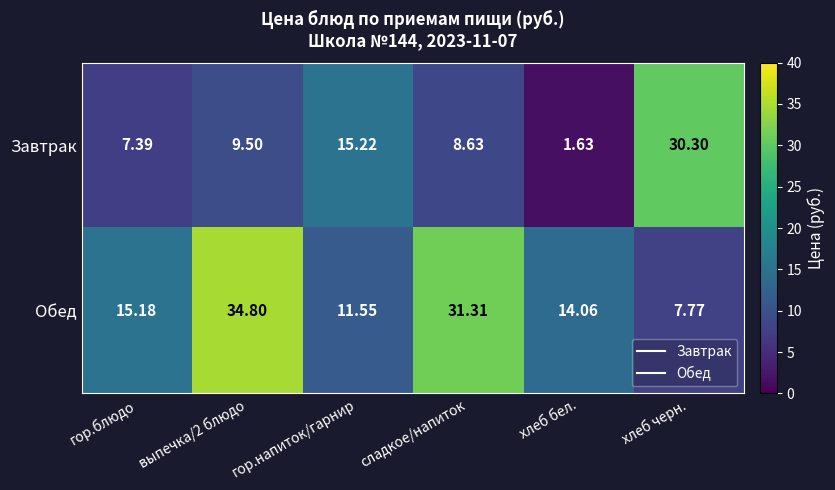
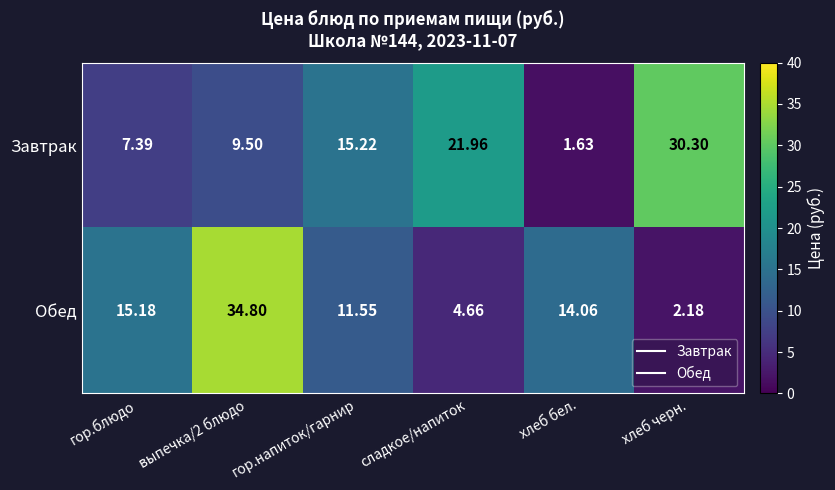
Завтрак, сладкое/напиток: 8.63 -> 21.96
Обед, сладкое/напиток: 31.31 -> 4.66
Обед, хлеб черн.: 7.77 -> 2.18
